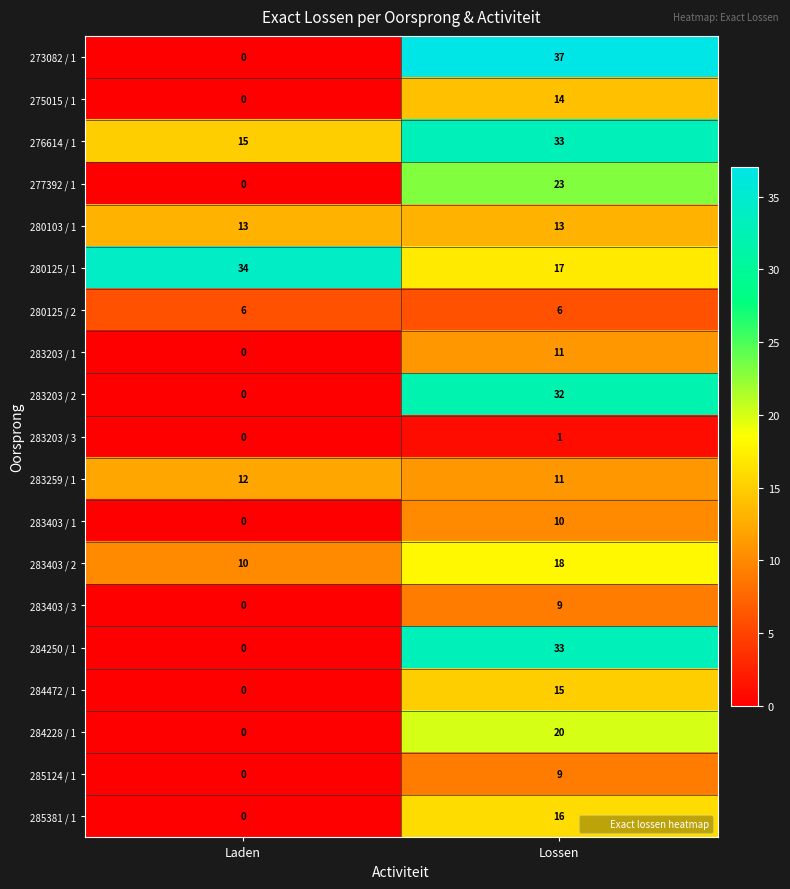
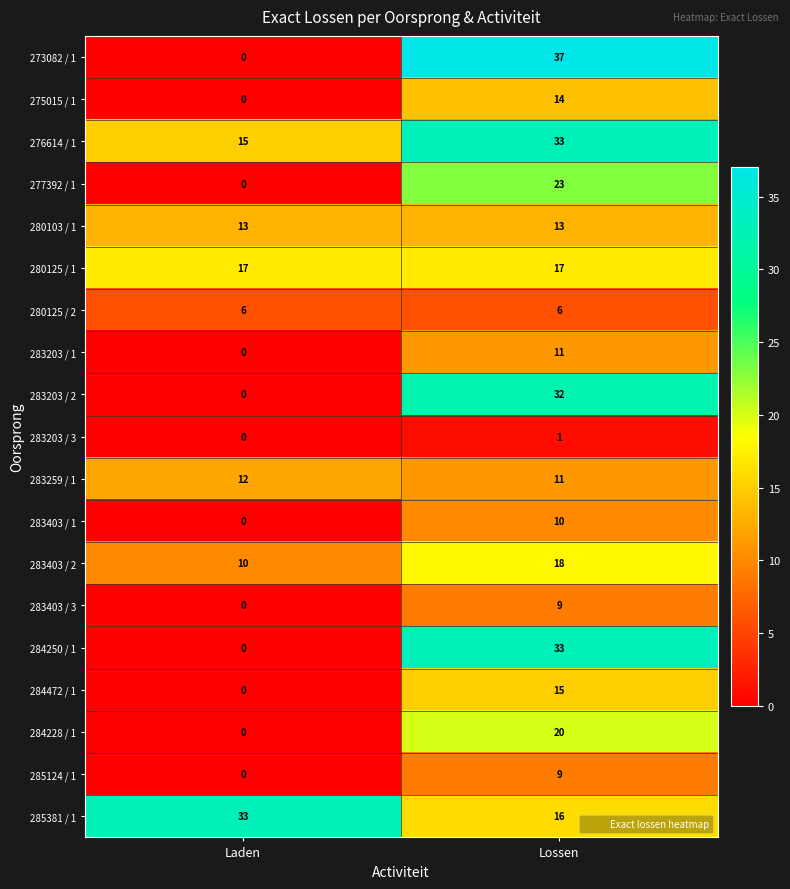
280125 / 1, Laden: 34 -> 17
285381 / 1, Laden: 0 -> 33
